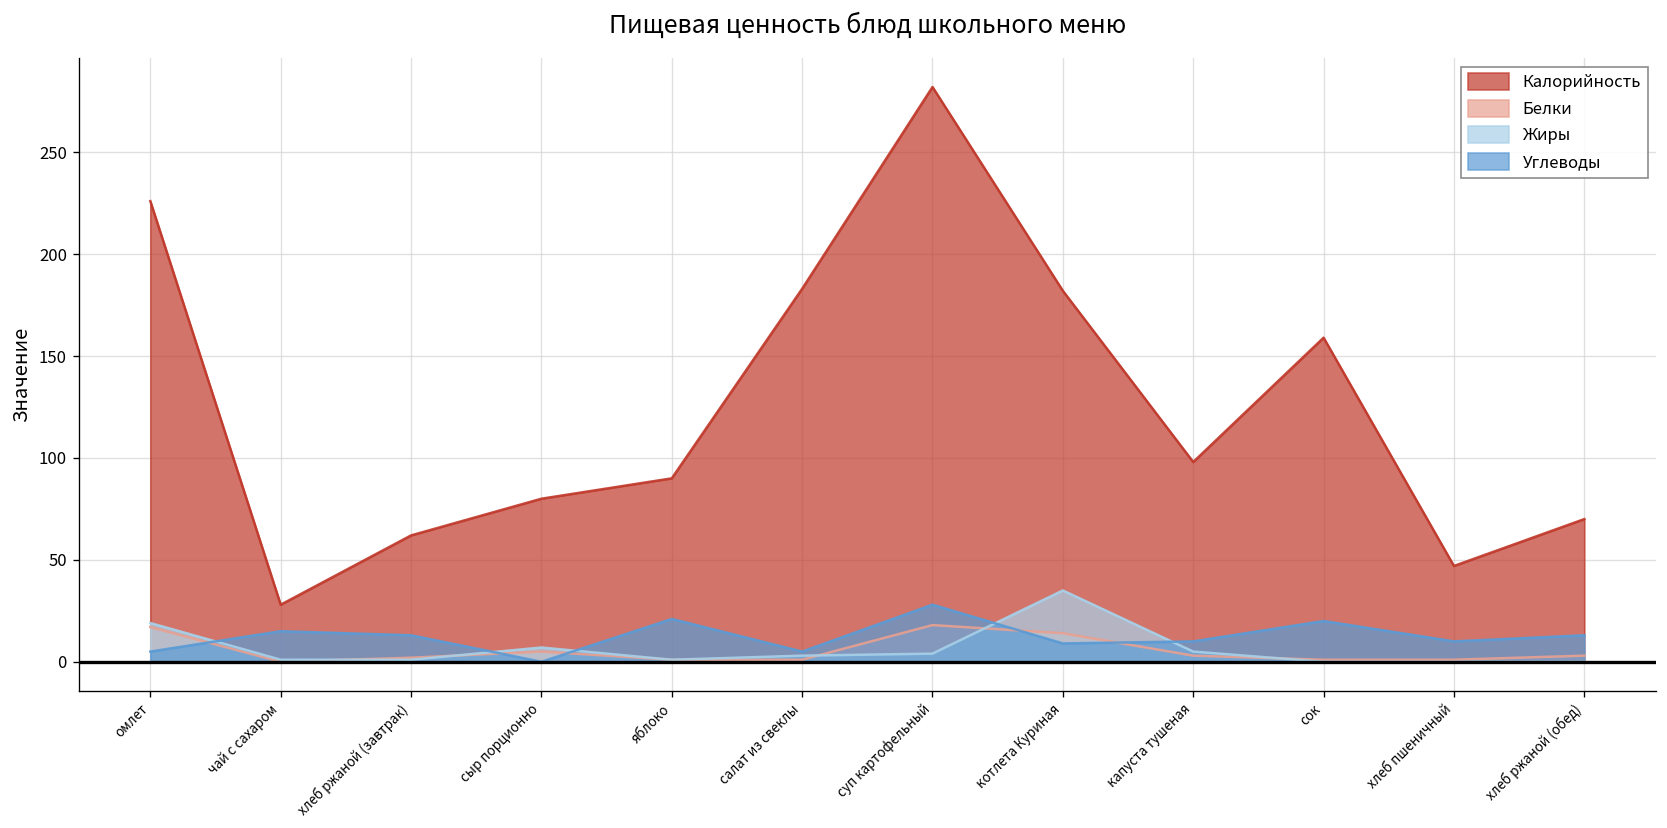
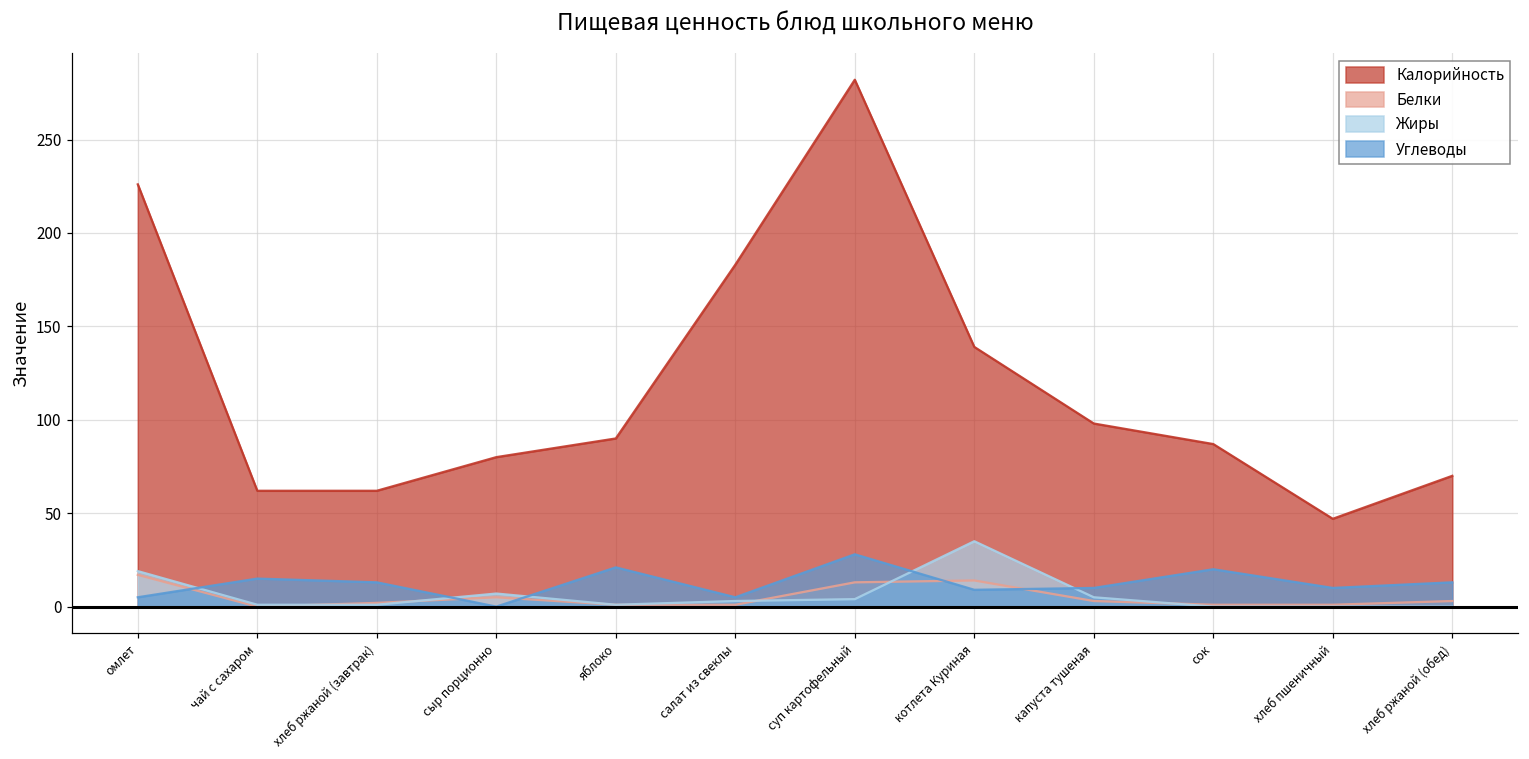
Калорийность, чай с сахаром: 28 -> 62
Белки, суп картофельный: 18 -> 13
Калорийность, котлета Куриная: 182 -> 139
Калорийность, сок: 159 -> 87
